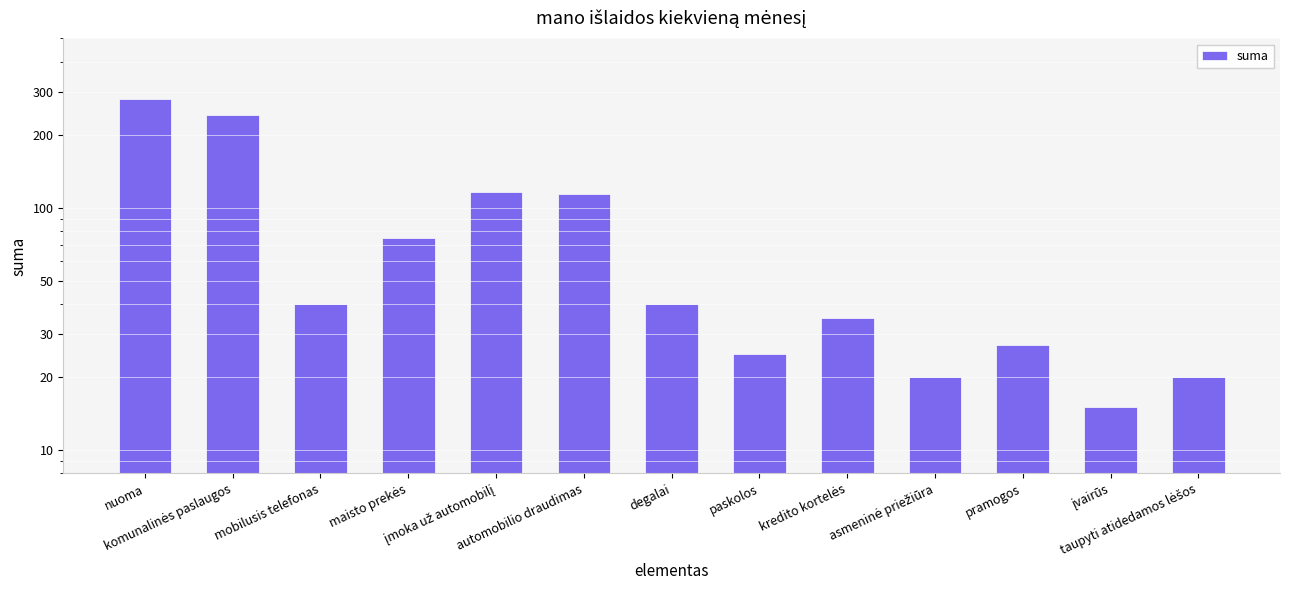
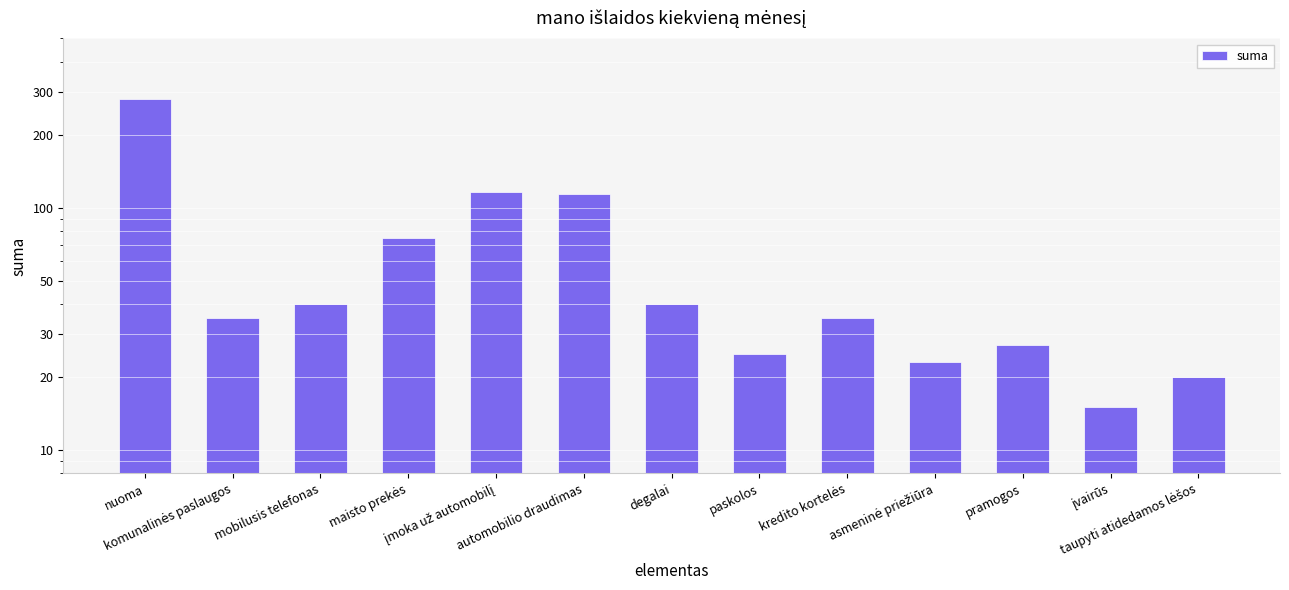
komunalinės paslaugos: 240 -> 35
asmeninė priežiūra: 20 -> 23
